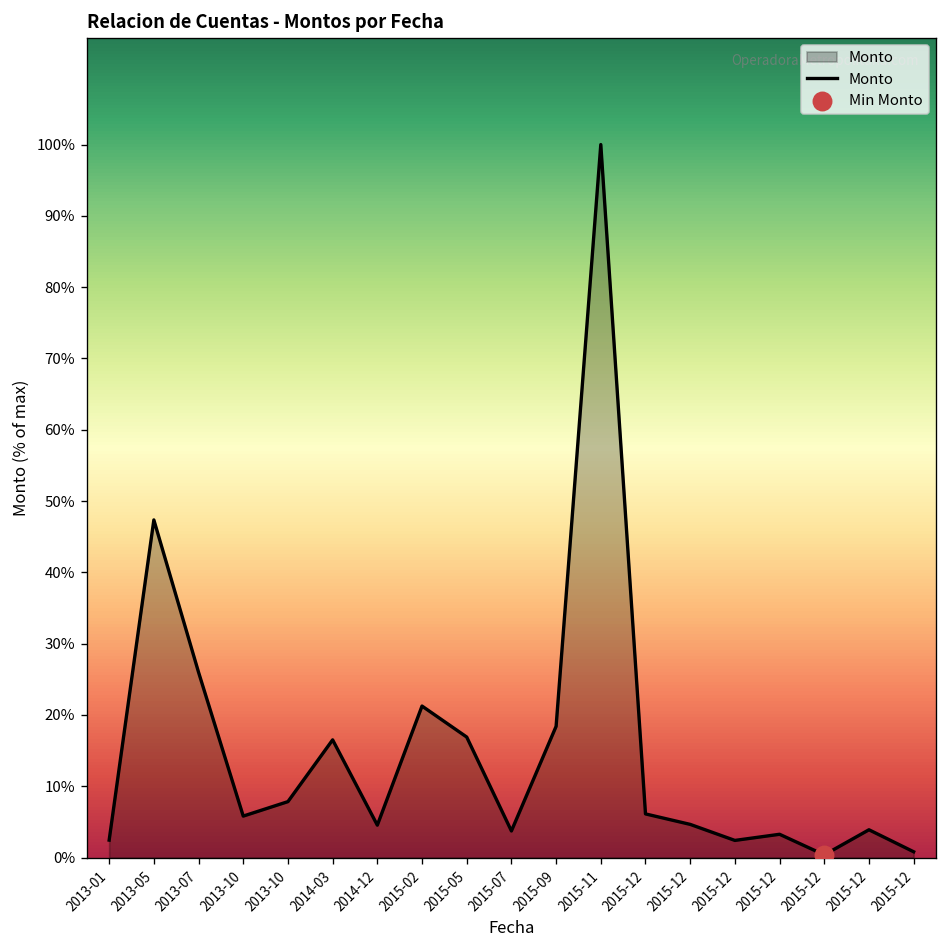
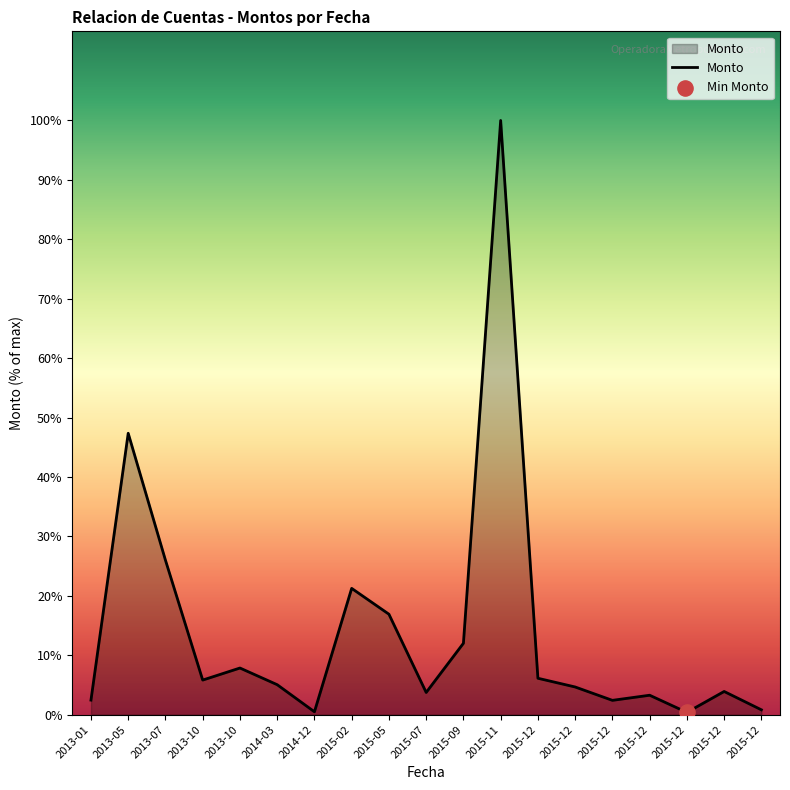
Monto, 2014-03: 17% -> 5%
Monto, 2014-12: 5% -> 0%
Monto, 2015-09: 18% -> 12%
